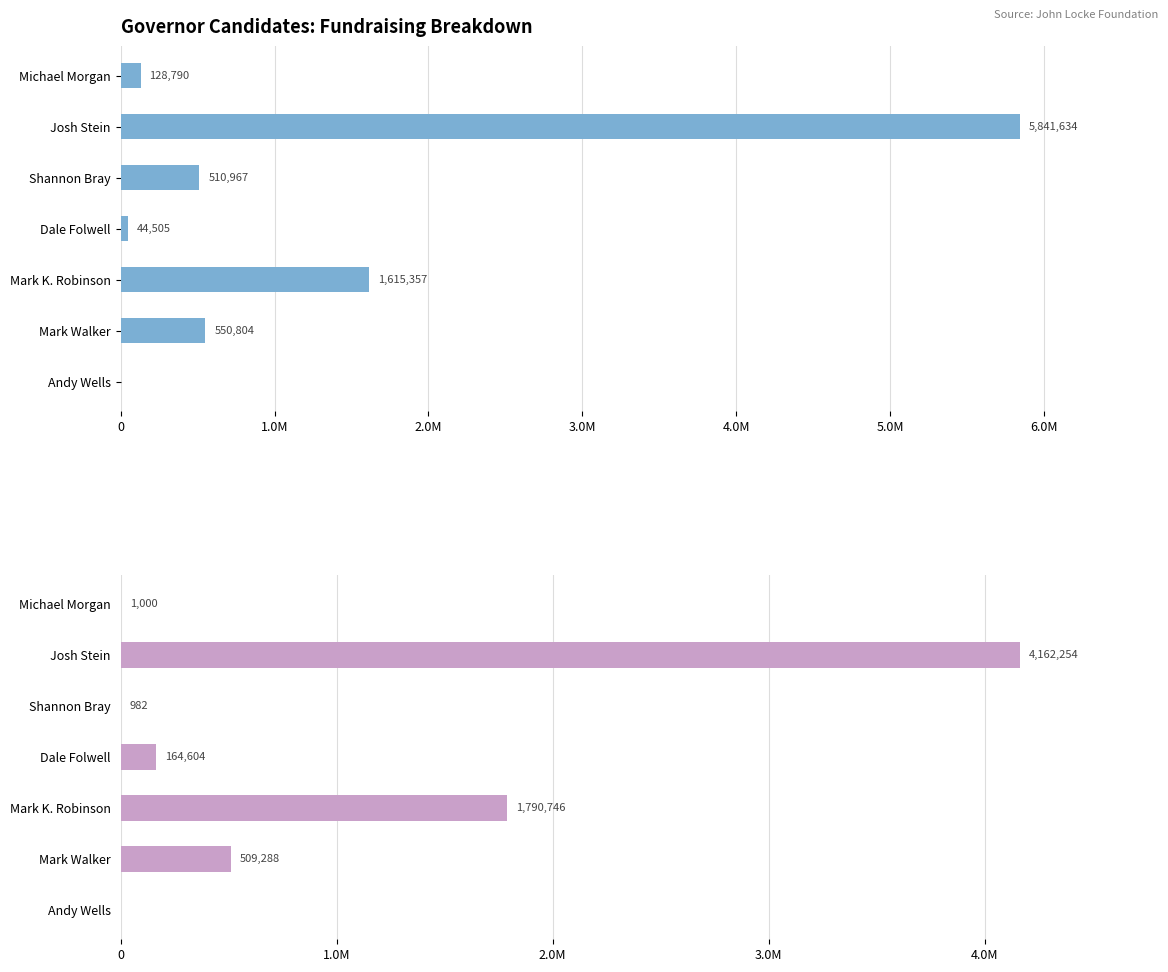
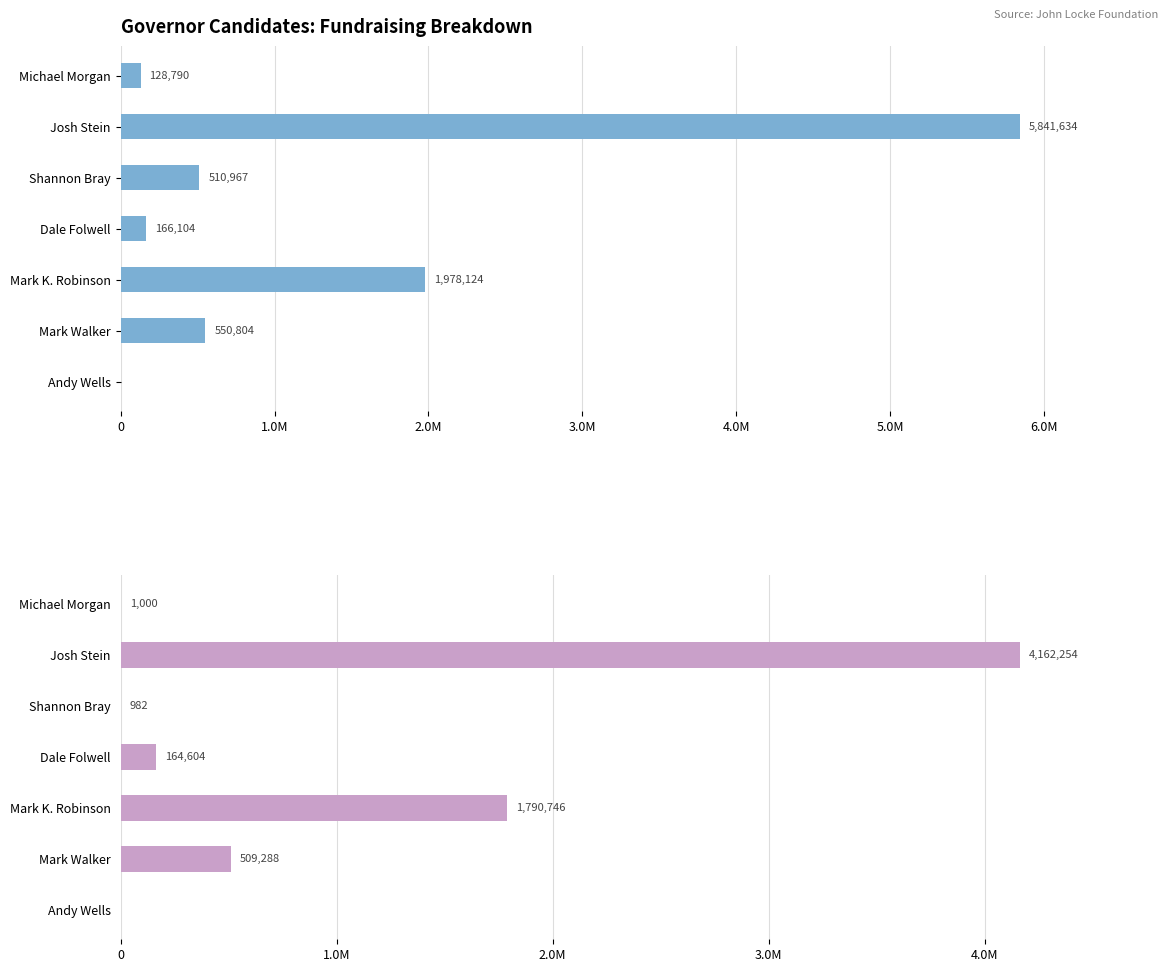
Governor Candidates: Fundraising Breakdown, Dale Folwell: 44,505 -> 166,104
Governor Candidates: Fundraising Breakdown, Mark K. Robinson: 1,615,357 -> 1,978,124
